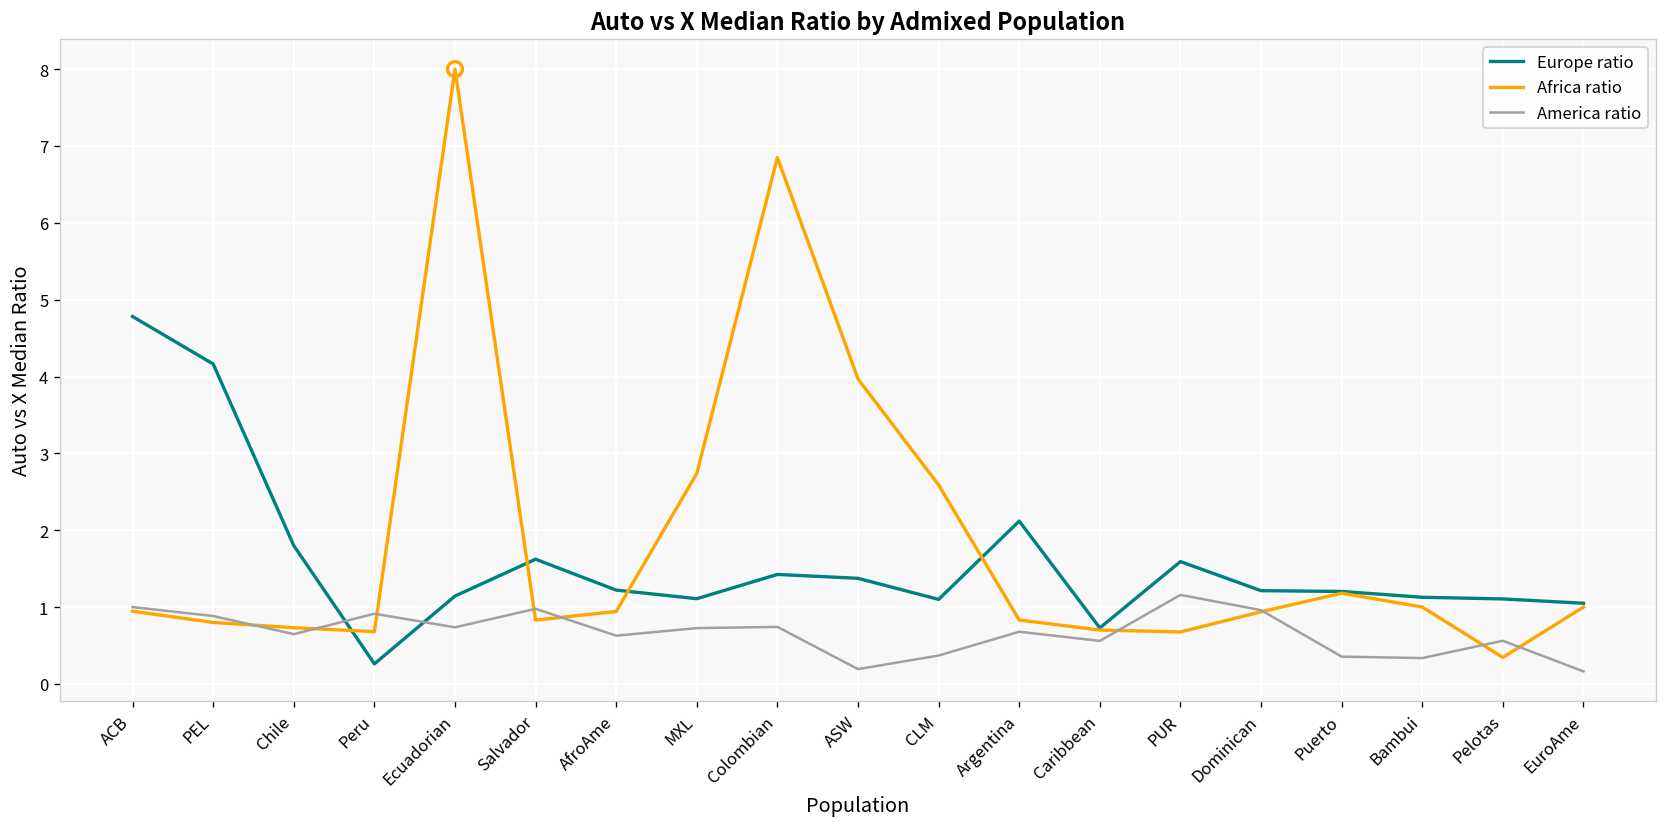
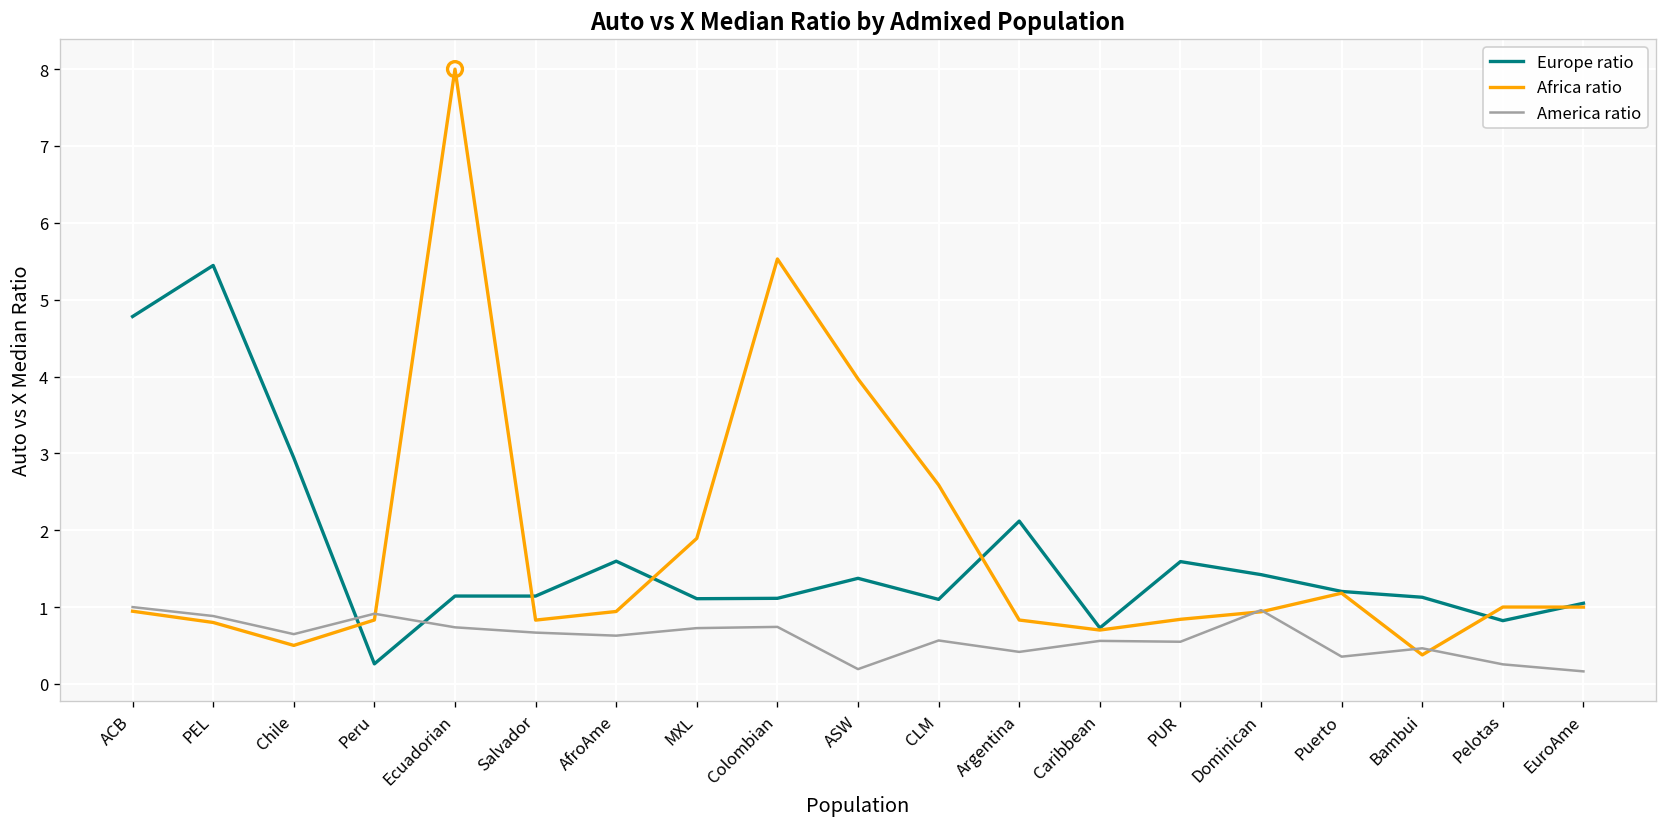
Europe ratio, PEL: 4.2 -> 5.4
Europe ratio, Chile: 1.8 -> 2.9
Africa ratio, Chile: 0.7 -> 0.5
Africa ratio, Peru: 0.7 -> 0.8
Europe ratio, Salvador: 1.6 -> 1.1
America ratio, Salvador: 1.0 -> 0.7
Europe ratio, AfroAme: 1.2 -> 1.6
Africa ratio, MXL: 2.7 -> 1.9
Europe ratio, Colombian: 1.4 -> 1.1
Africa ratio, Colombian: 6.8 -> 5.5
America ratio, CLM: 0.4 -> 0.6
America ratio, Argentina: 0.7 -> 0.4
Africa ratio, PUR: 0.7 -> 0.8
America ratio, PUR: 1.2 -> 0.5
Europe ratio, Dominican: 1.2 -> 1.4
Africa ratio, Bambui: 1.0 -> 0.4
America ratio, Bambui: 0.3 -> 0.5
Europe ratio, Pelotas: 1.1 -> 0.8
Africa ratio, Pelotas: 0.3 -> 1.0
America ratio, Pelotas: 0.6 -> 0.3
